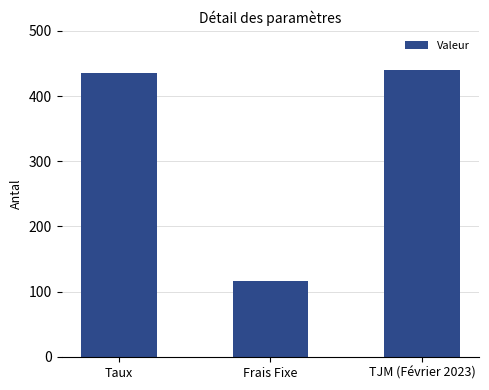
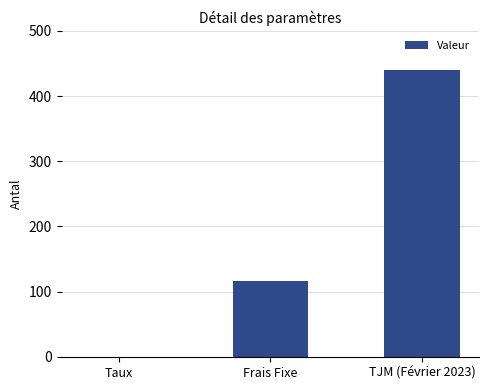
Taux: 430 -> 0
